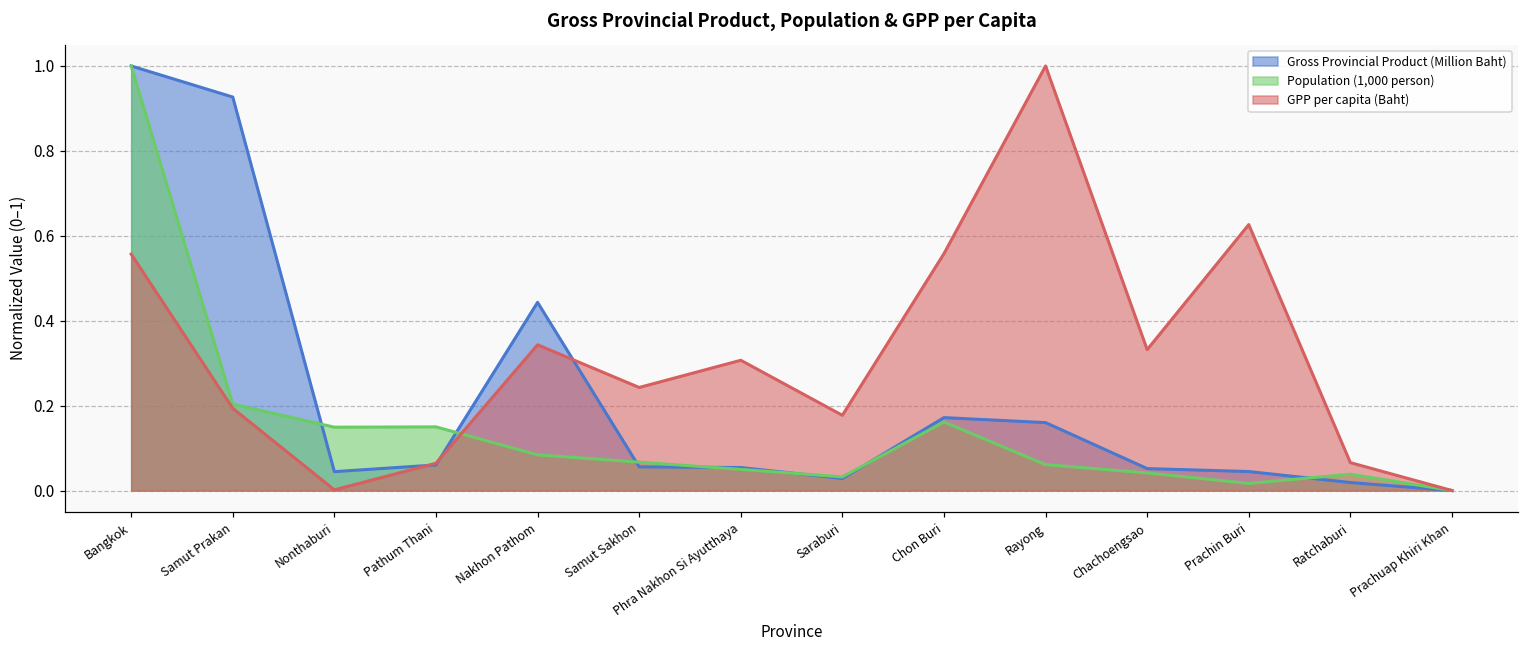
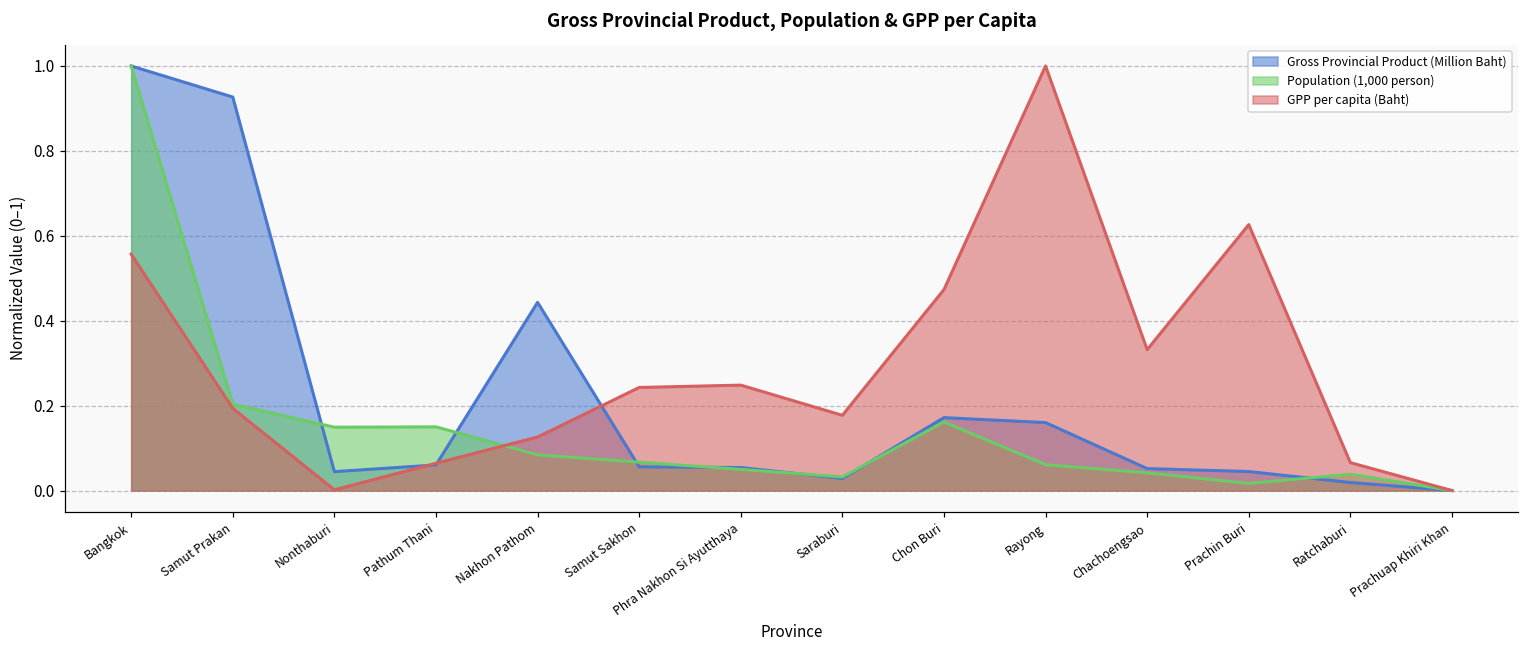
GPP per capita (Baht), Nakhon Pathom: 0.34 -> 0.13
GPP per capita (Baht), Phra Nakhon Si Ayutthaya: 0.31 -> 0.25
GPP per capita (Baht), Chon Buri: 0.56 -> 0.47
